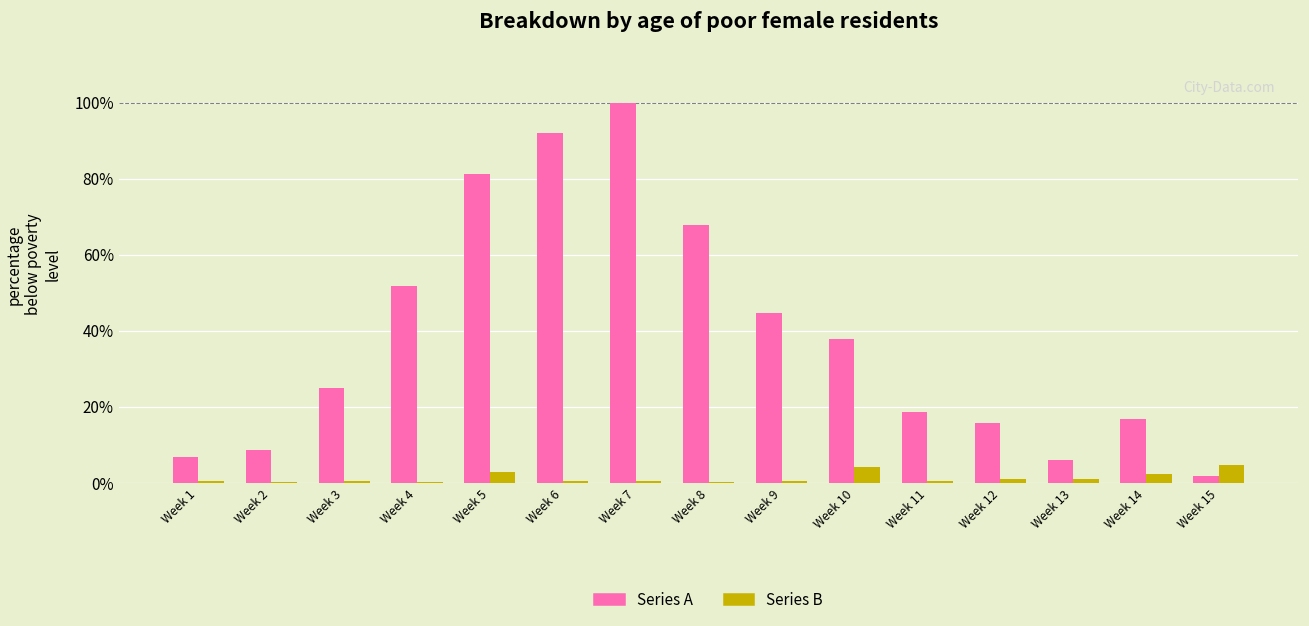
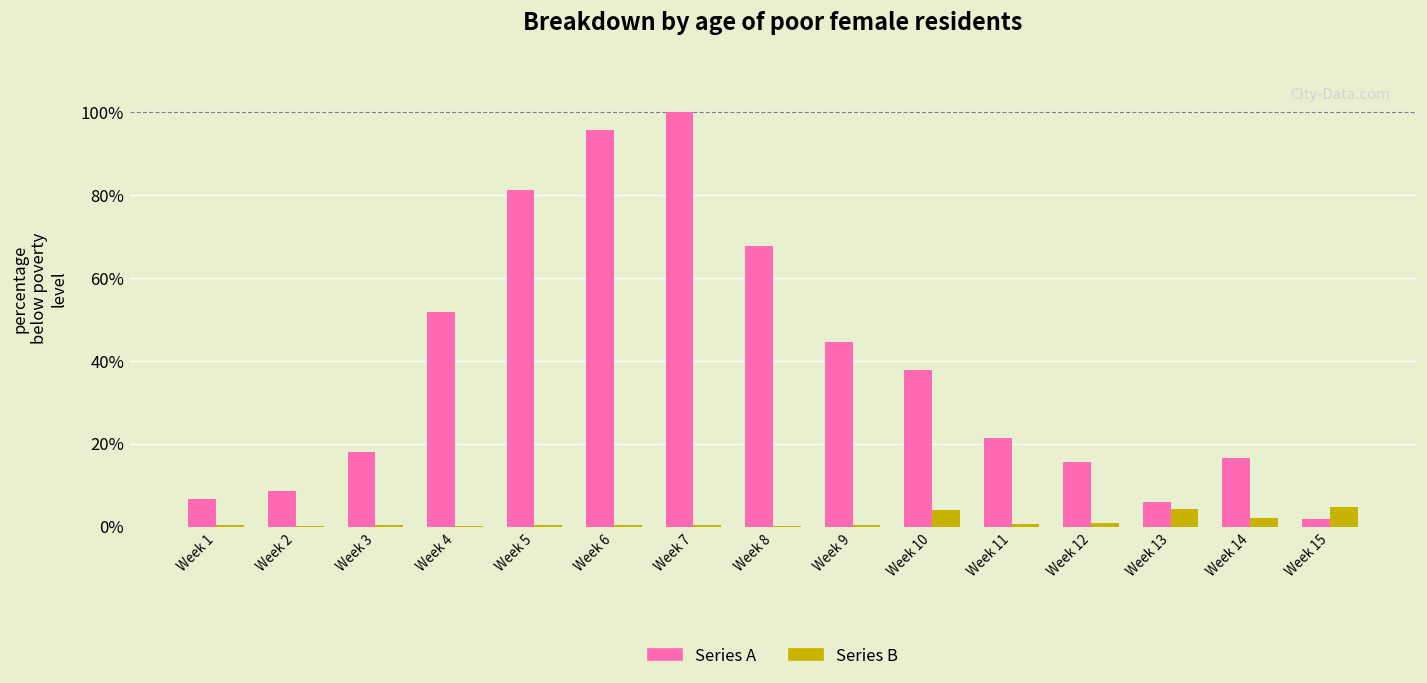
Series A, Week 3: 25% -> 18%
Series B, Week 5: 3% -> 0%
Series A, Week 6: 92% -> 96%
Series A, Week 11: 19% -> 21%
Series B, Week 13: 1% -> 4%
